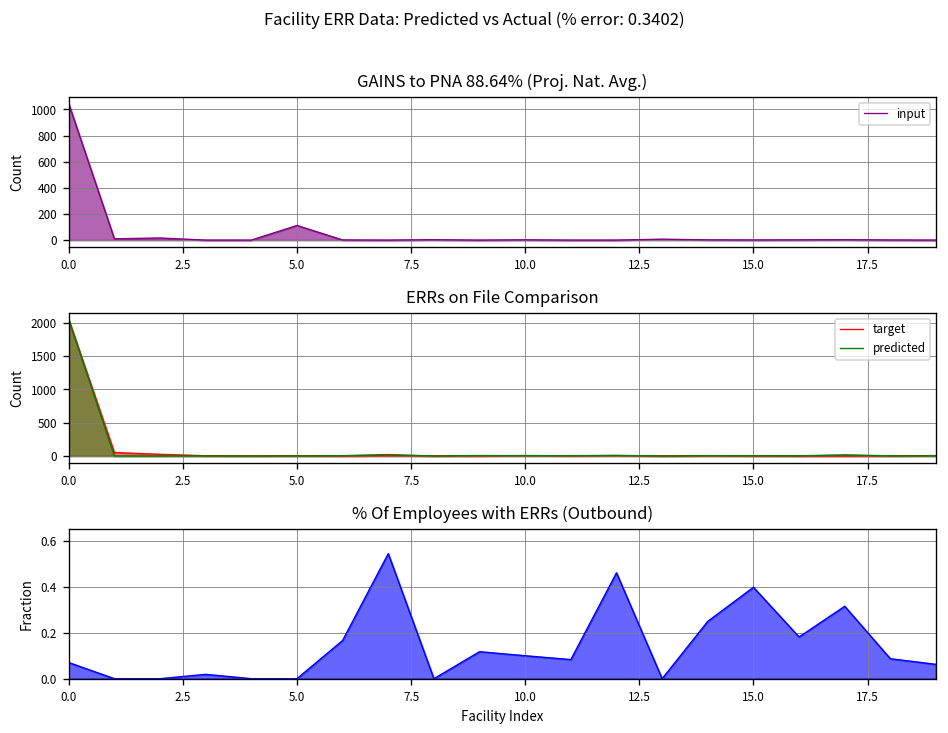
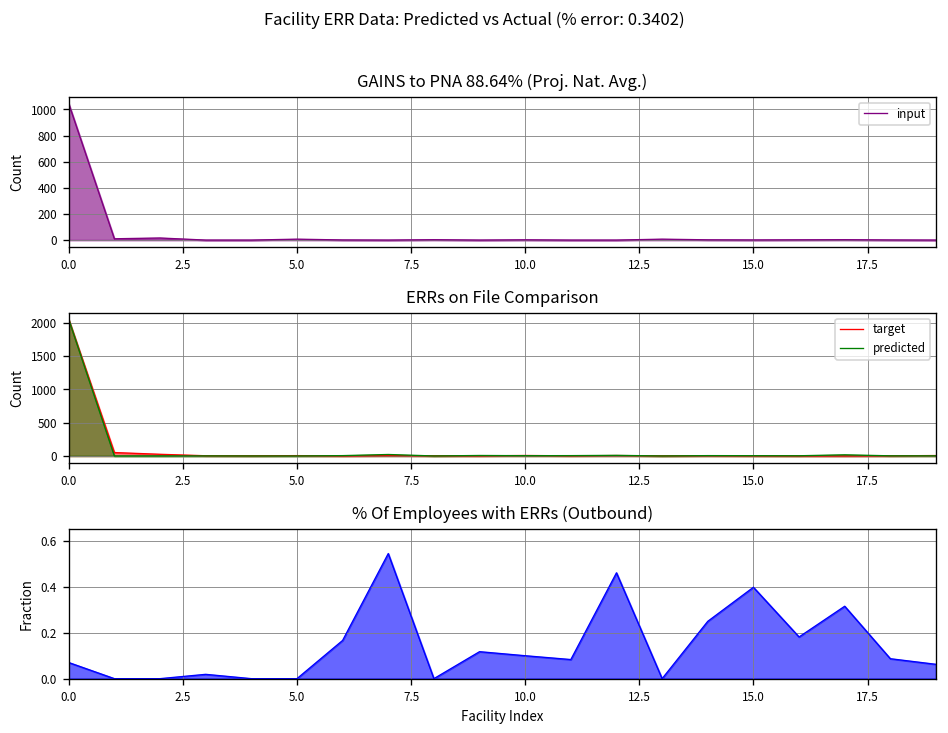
GAINS to PNA 88.64% (Proj. Nat. Avg.), 5.0: 110 -> 10
